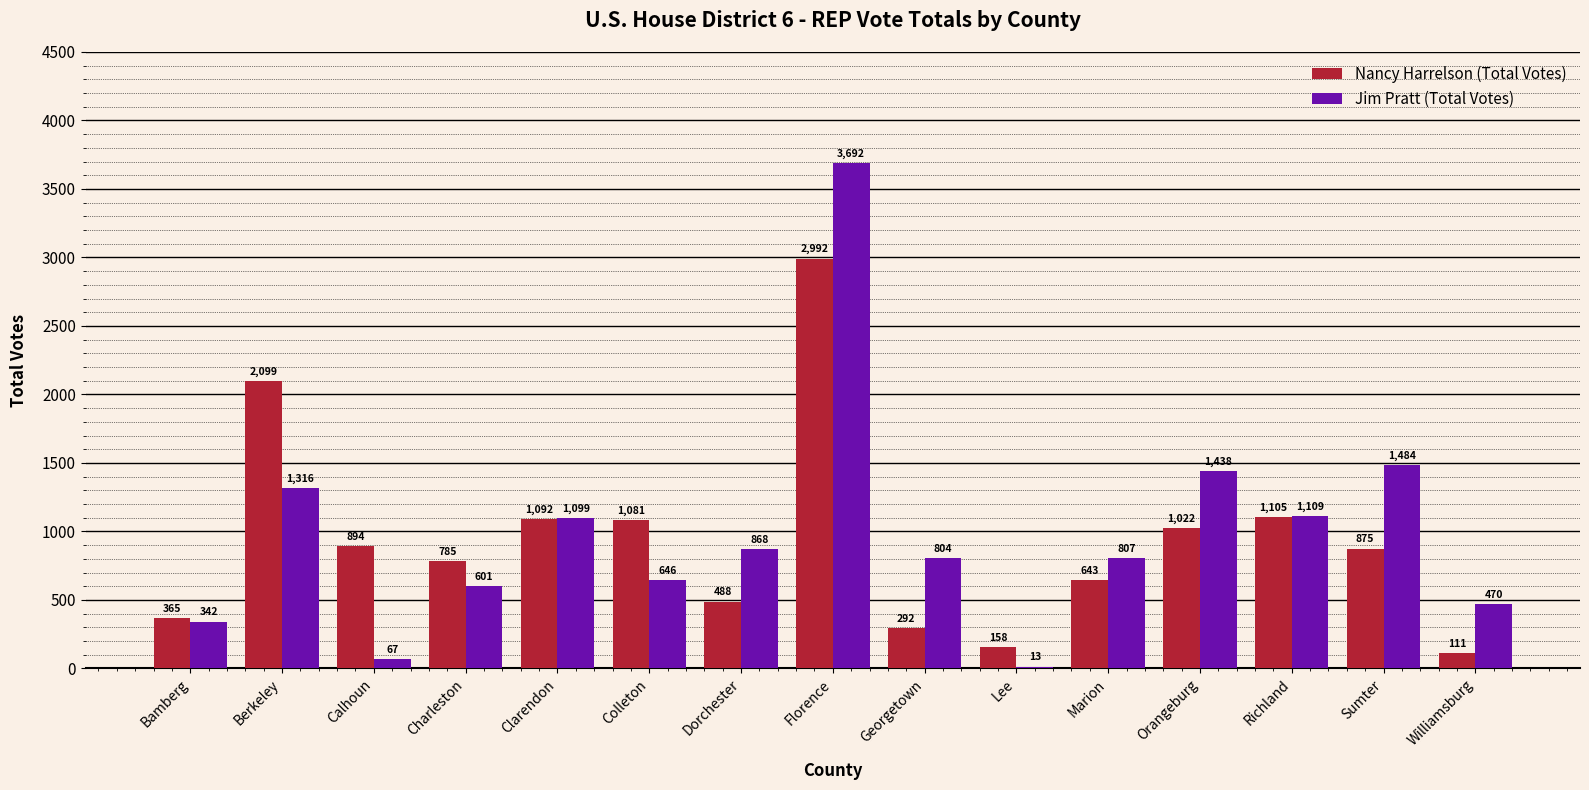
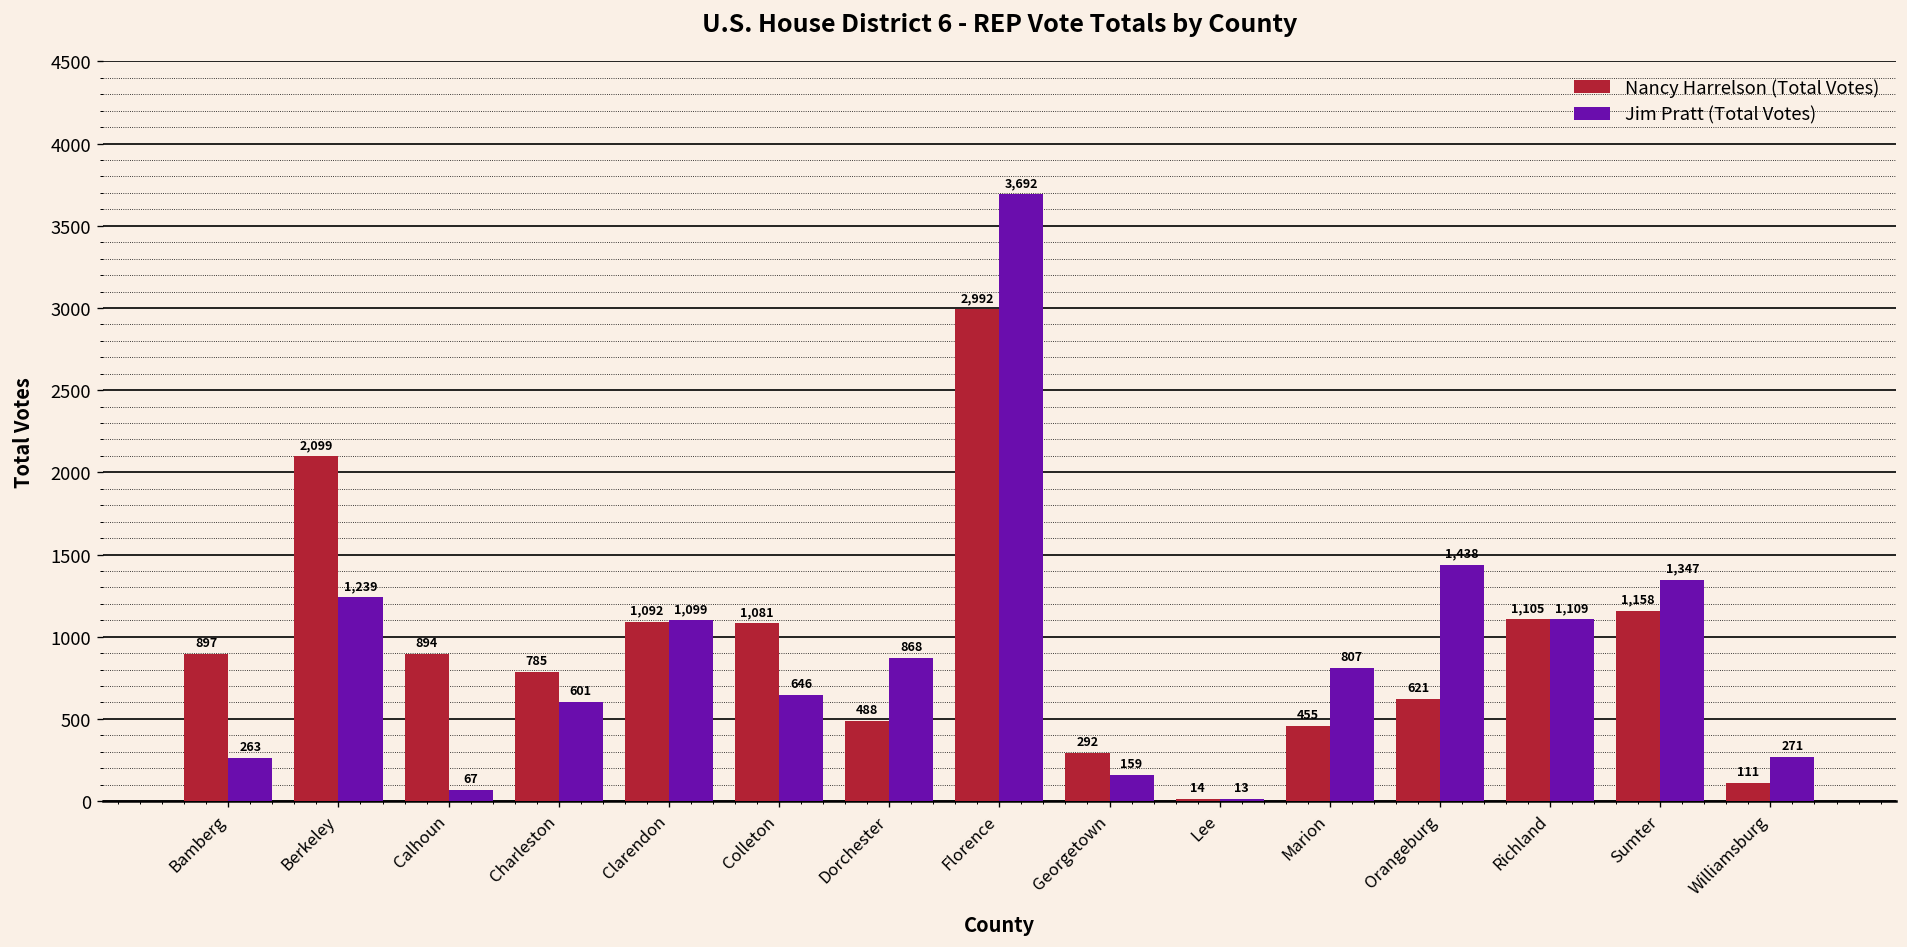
Nancy Harrelson (Total Votes), Bamberg: 365 -> 897
Jim Pratt (Total Votes), Bamberg: 342 -> 263
Jim Pratt (Total Votes), Berkeley: 1,316 -> 1,239
Jim Pratt (Total Votes), Georgetown: 804 -> 159
Nancy Harrelson (Total Votes), Lee: 158 -> 14
Nancy Harrelson (Total Votes), Marion: 643 -> 455
Nancy Harrelson (Total Votes), Orangeburg: 1,022 -> 621
Nancy Harrelson (Total Votes), Sumter: 875 -> 1,158
Jim Pratt (Total Votes), Sumter: 1,484 -> 1,347
Jim Pratt (Total Votes), Williamsburg: 470 -> 271
